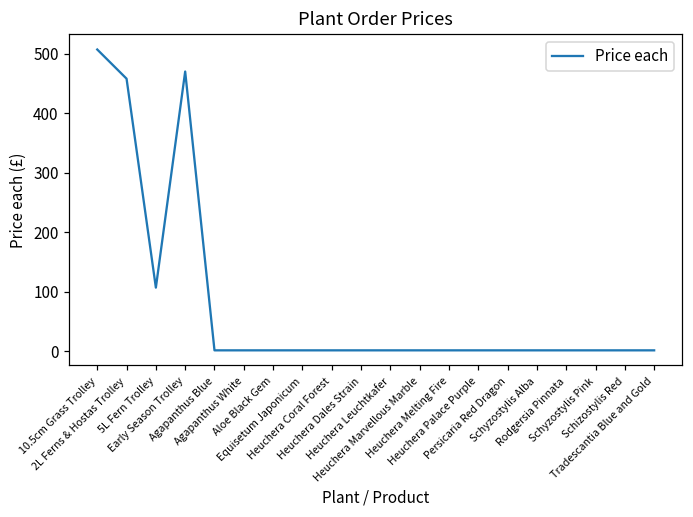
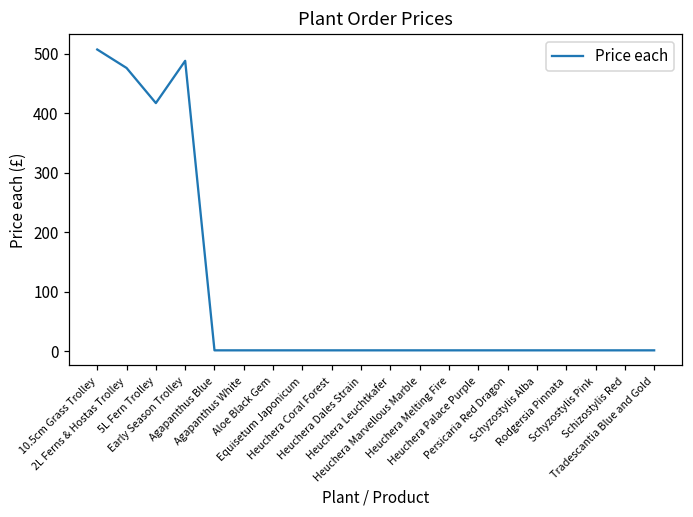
2L Ferns & Hostas Trolley: 460 -> 480
5L Fern Trolley: 110 -> 420
Early Season Trolley: 470 -> 490
